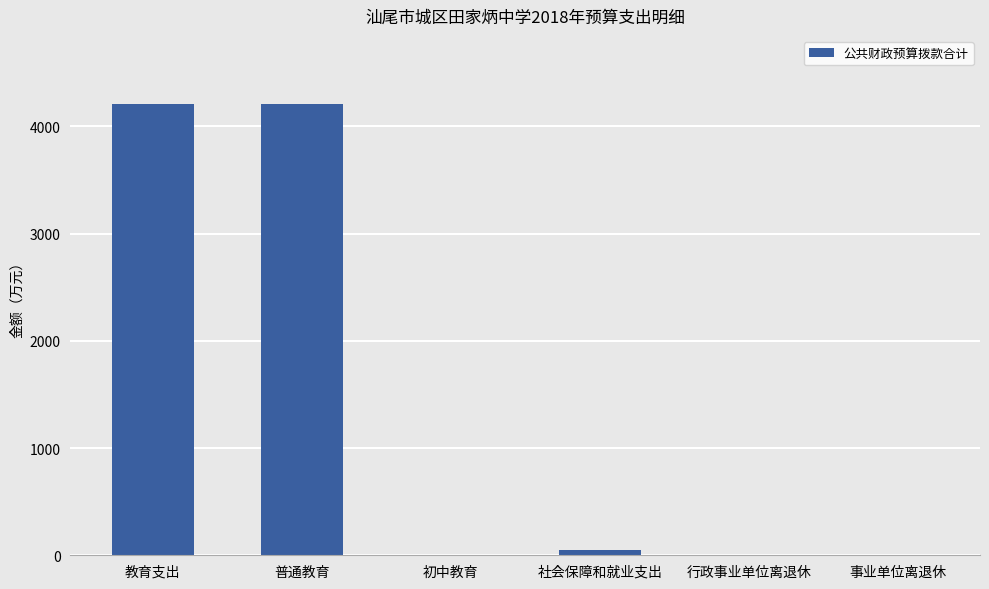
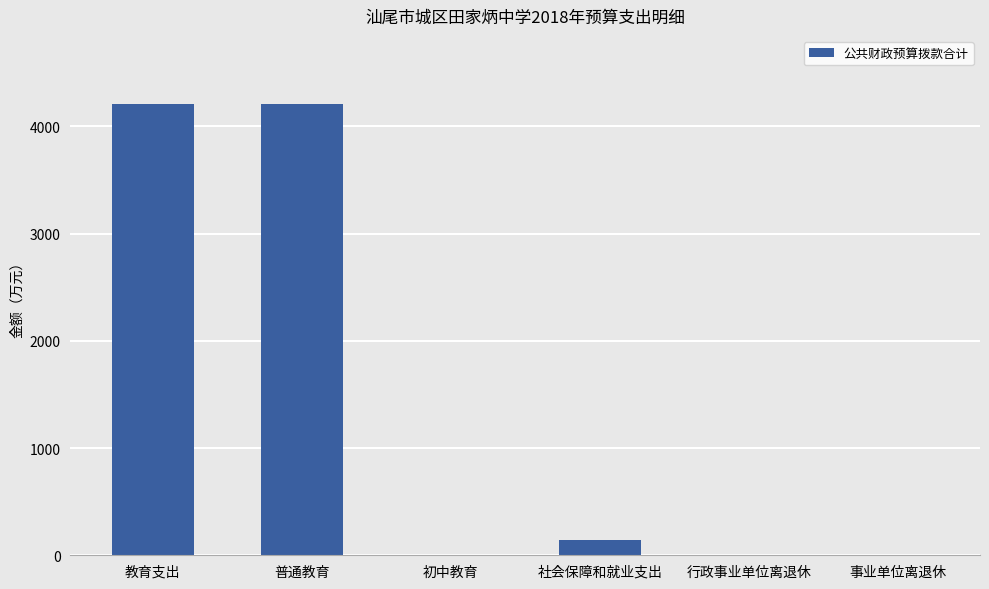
社会保障和就业支出: 50 -> 140
